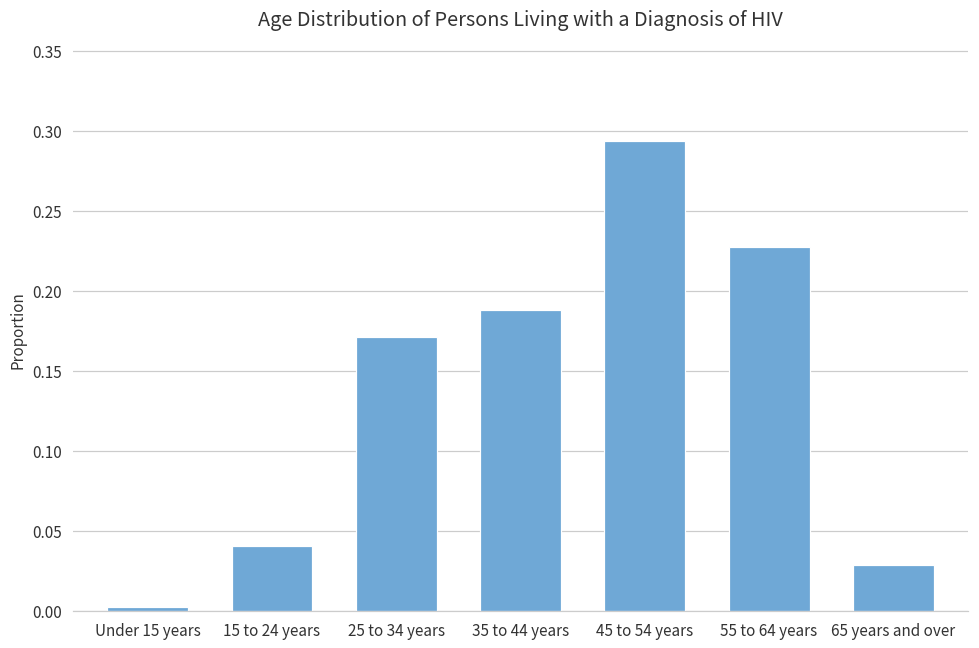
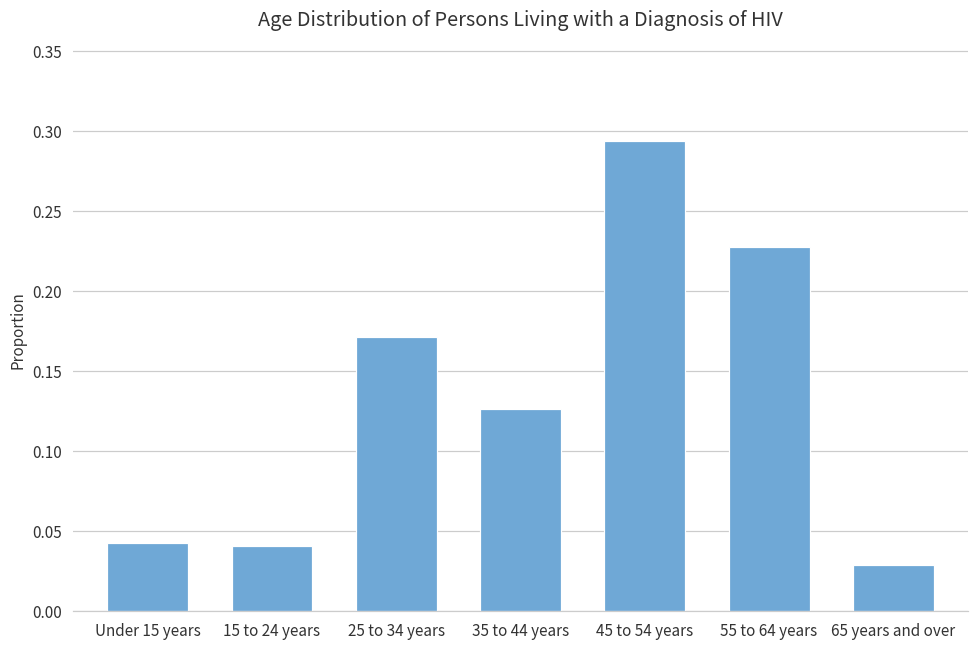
Under 15 years: 0.003 -> 0.042
35 to 44 years: 0.188 -> 0.126
